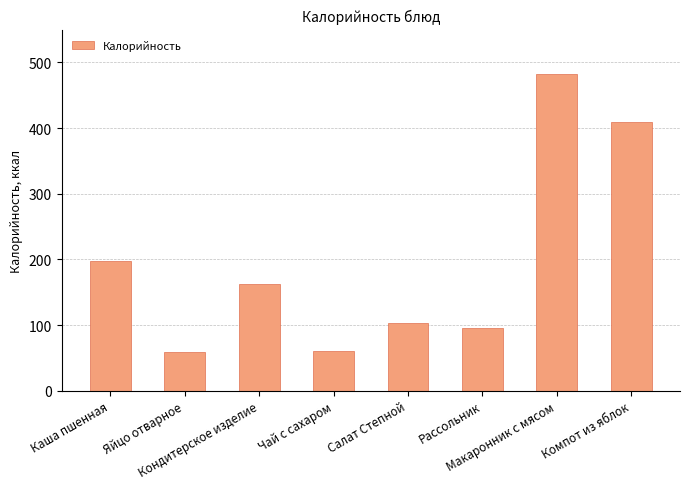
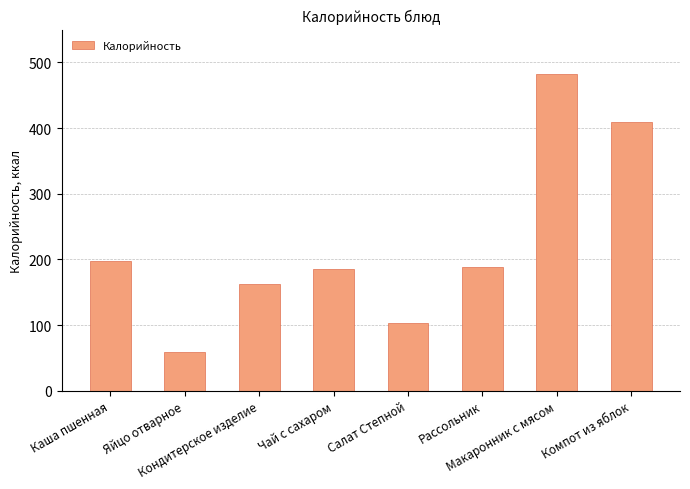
Чай с сахаром: 60 -> 190
Рассольник: 100 -> 190
